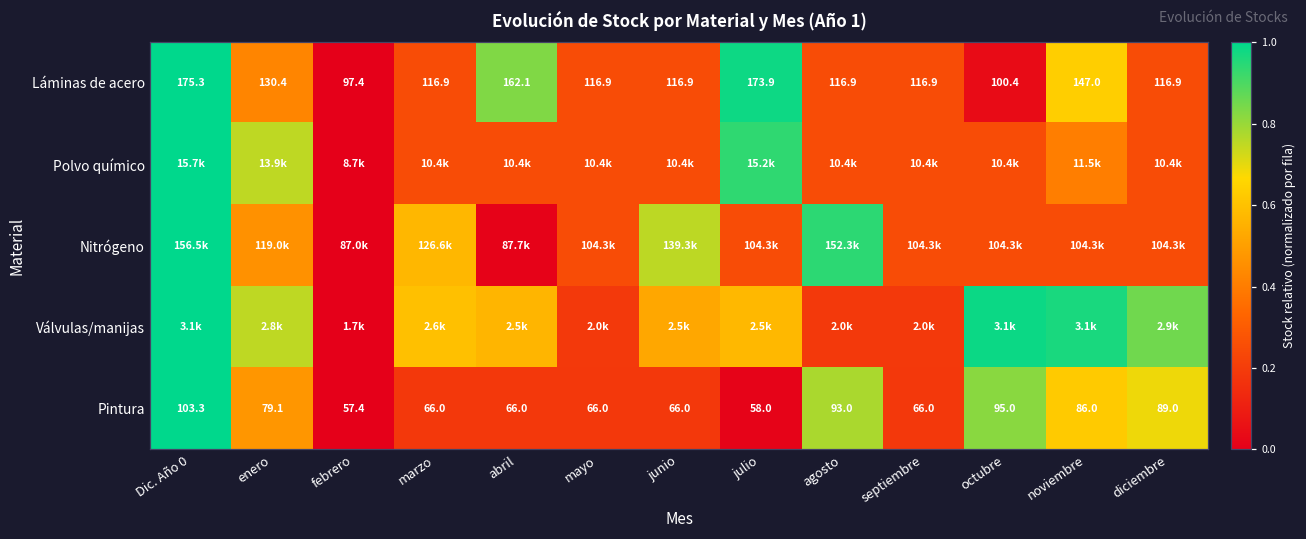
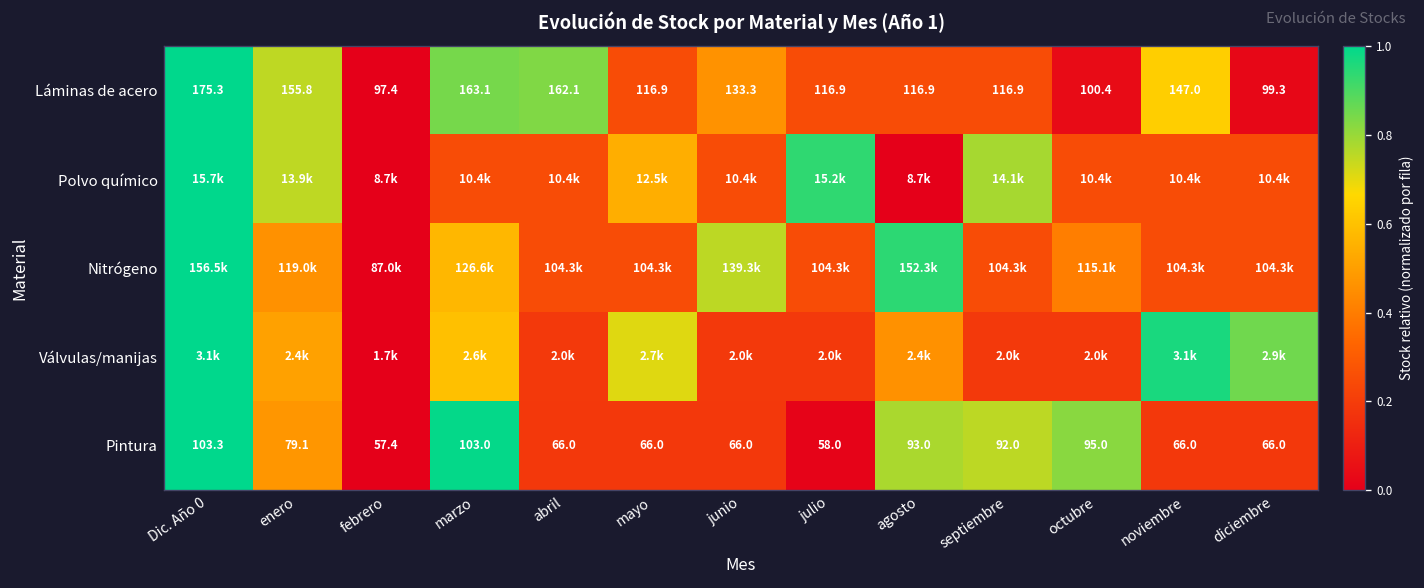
Láminas de acero, enero: 130.4 -> 155.8
Láminas de acero, marzo: 116.9 -> 163.1
Láminas de acero, junio: 116.9 -> 133.3
Láminas de acero, julio: 173.9 -> 116.9
Láminas de acero, diciembre: 116.9 -> 99.3
Polvo químico, mayo: 10.4k -> 12.5k
Polvo químico, agosto: 10.4k -> 8.7k
Polvo químico, septiembre: 10.4k -> 14.1k
Polvo químico, noviembre: 11.5k -> 10.4k
Nitrógeno, abril: 87.7k -> 104.3k
Nitrógeno, octubre: 104.3k -> 115.1k
Válvulas/manijas, enero: 2.8k -> 2.4k
Válvulas/manijas, abril: 2.5k -> 2.0k
Válvulas/manijas, mayo: 2.0k -> 2.7k
Válvulas/manijas, junio: 2.5k -> 2.0k
Válvulas/manijas, julio: 2.5k -> 2.0k
Válvulas/manijas, agosto: 2.0k -> 2.4k
Válvulas/manijas, octubre: 3.1k -> 2.0k
Pintura, marzo: 66.0 -> 103.0
Pintura, septiembre: 66.0 -> 92.0
Pintura, noviembre: 86.0 -> 66.0
Pintura, diciembre: 89.0 -> 66.0
